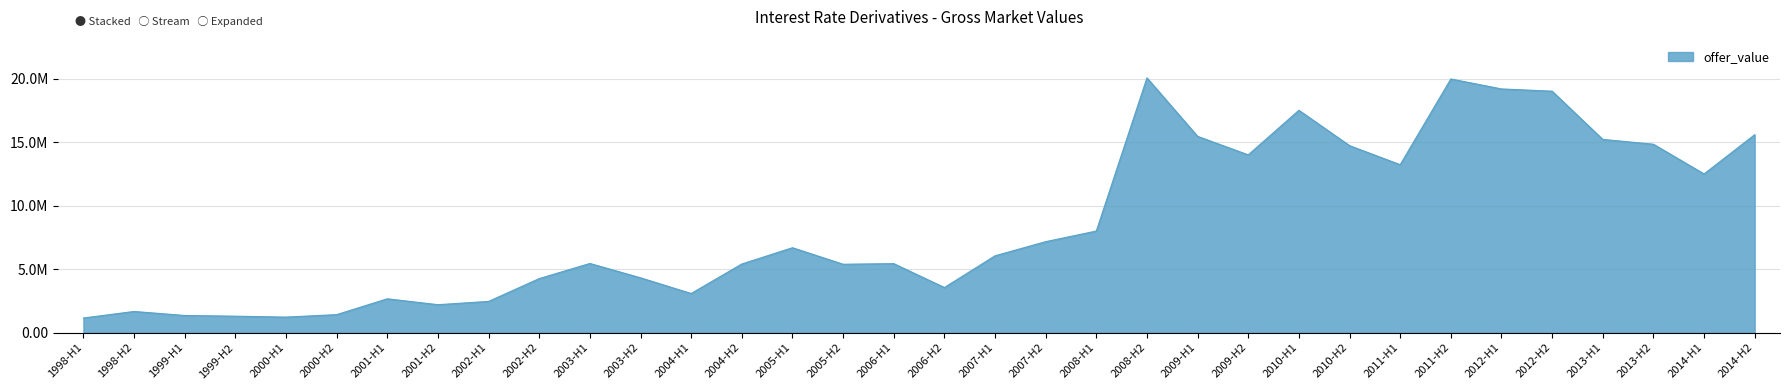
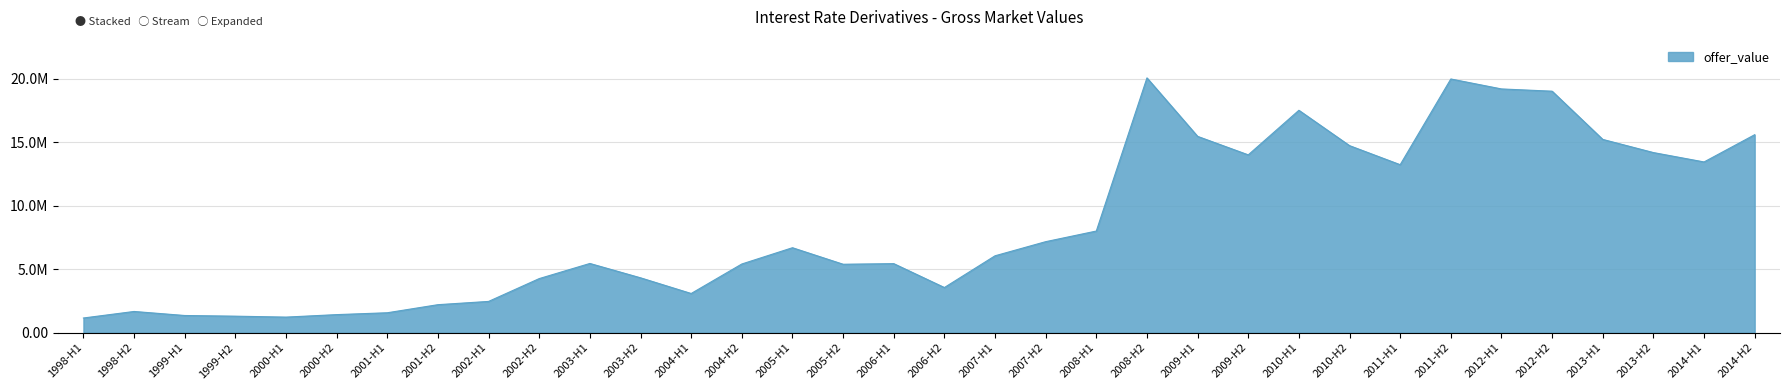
2001-H1: 2700000 -> 1600000
2013-H2: 14900000 -> 14200000
2014-H1: 12500000 -> 13500000
